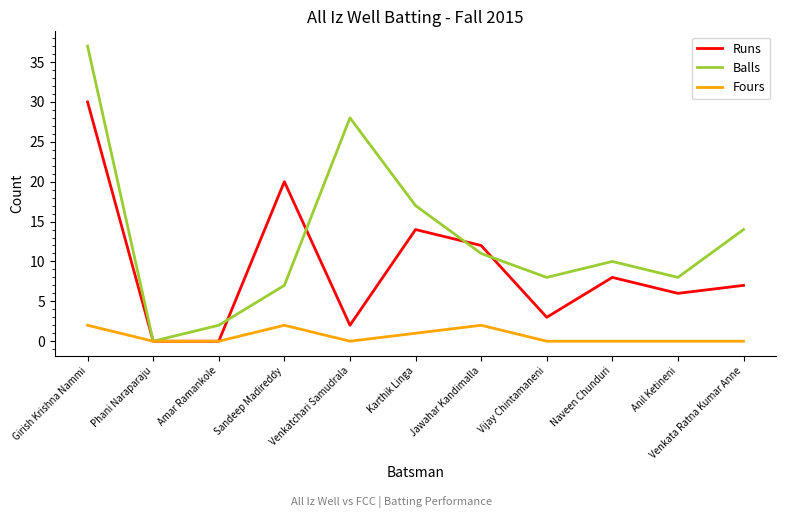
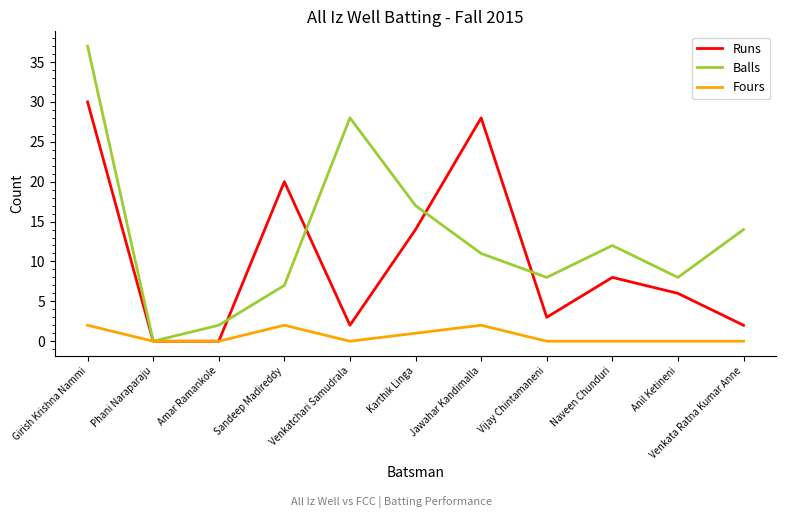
Runs, Jawahar Kandimalla: 12 -> 28
Balls, Naveen Chunduri: 10 -> 12
Runs, Venkata Ratna Kumar Anne: 7 -> 2
